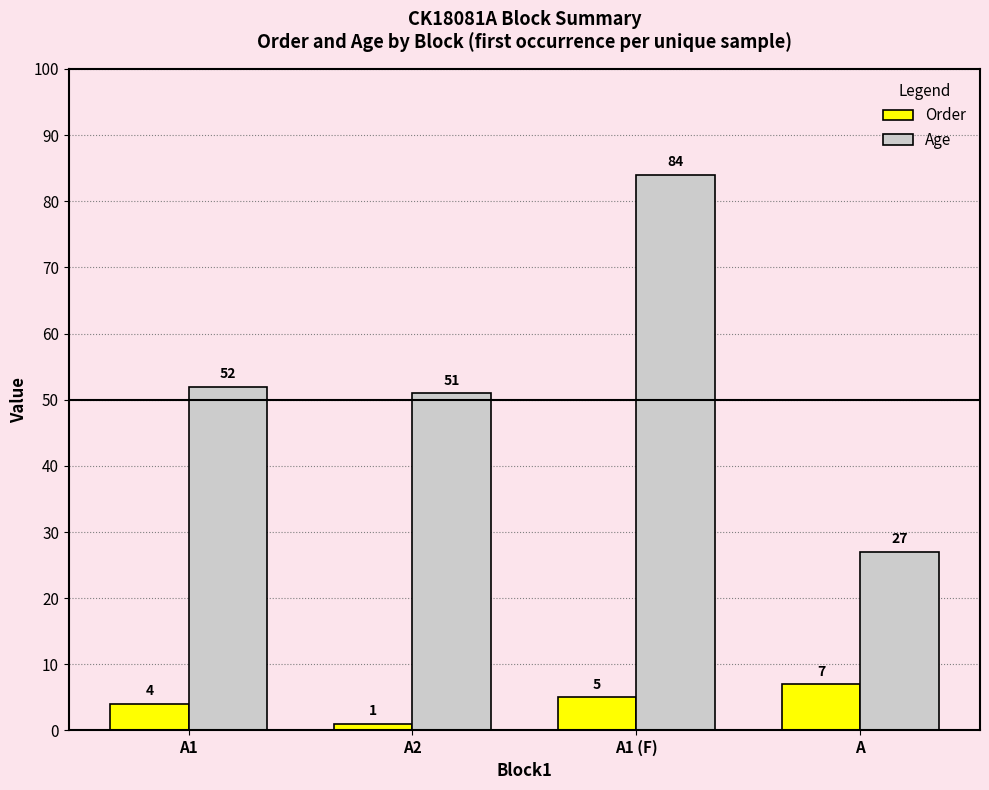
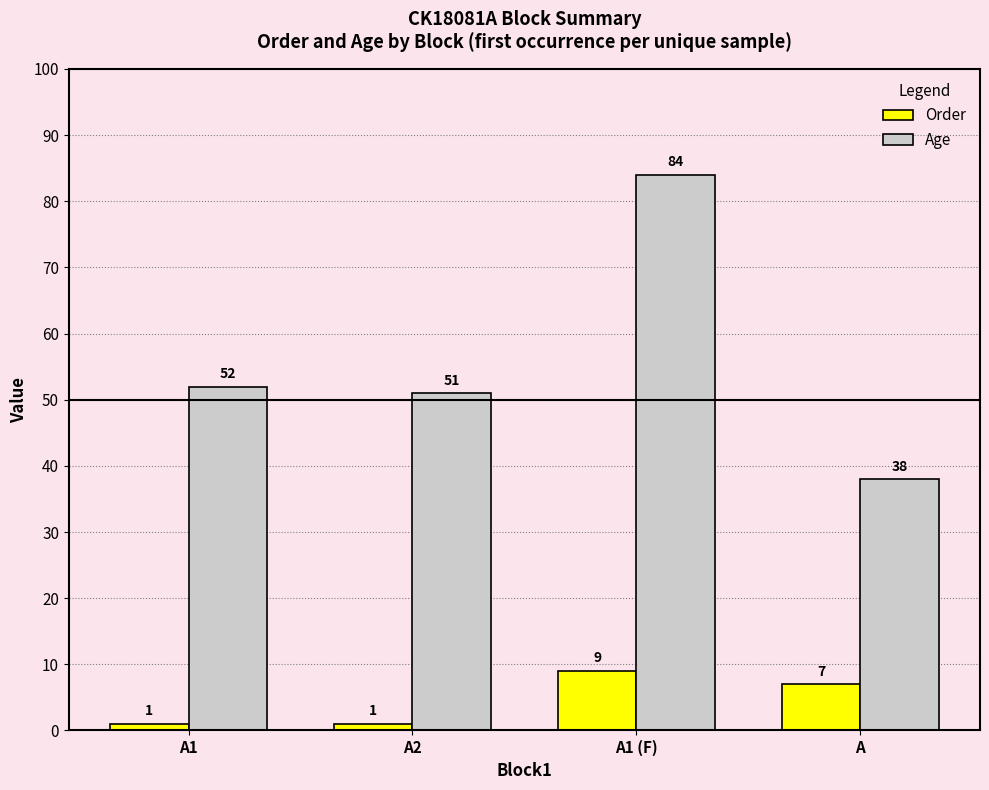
Order, A1: 4 -> 1
Order, A1 (F): 5 -> 9
Age, A: 27 -> 38
